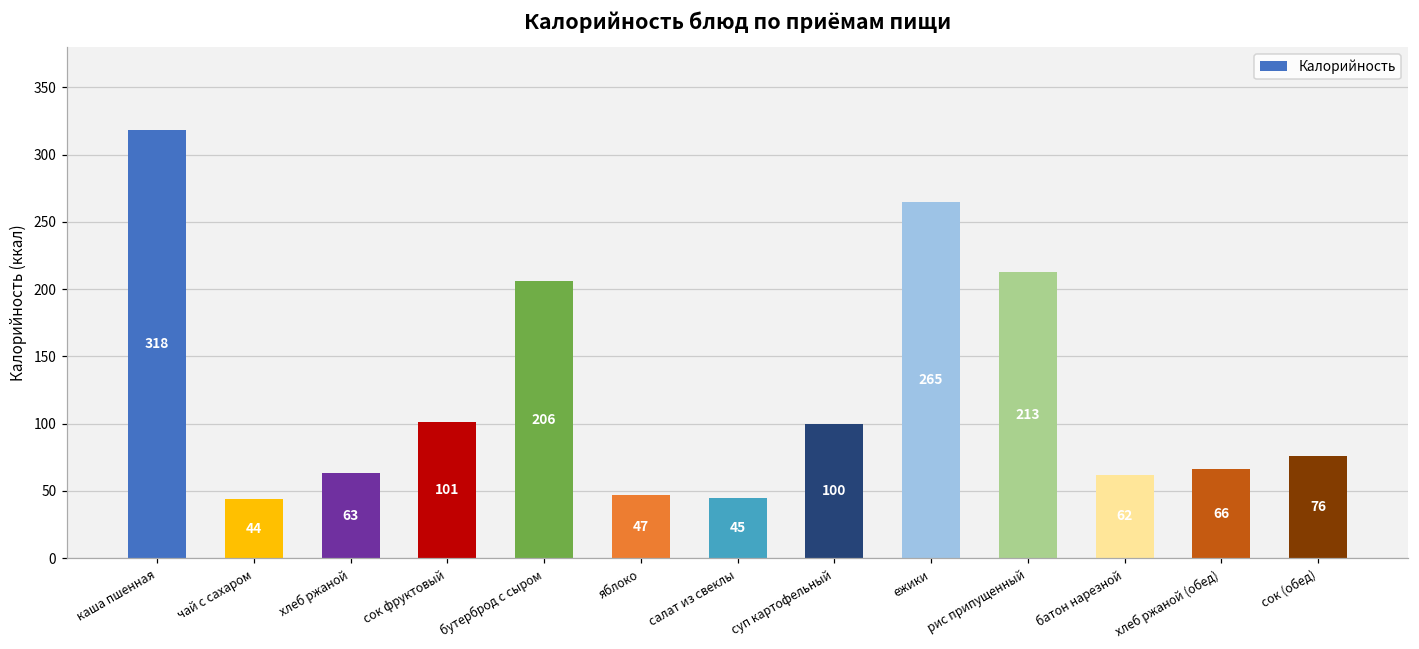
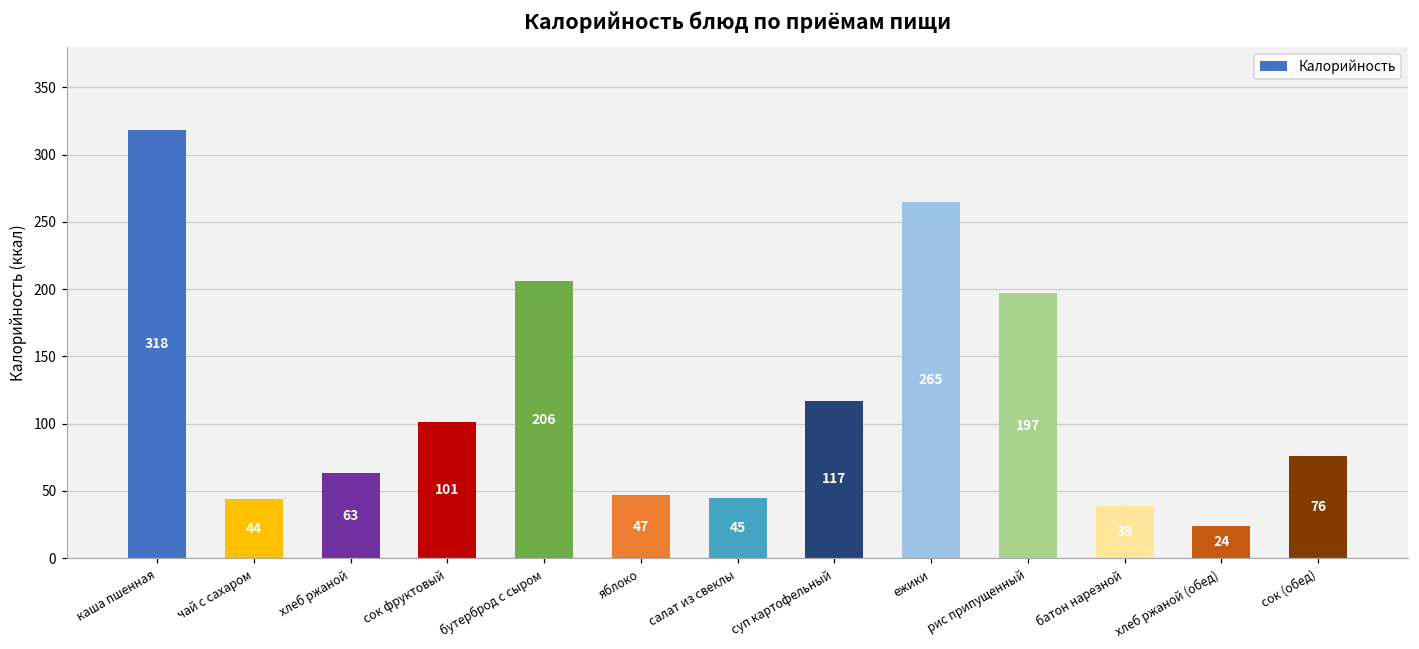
суп картофельный: 100 -> 117
рис припущенный: 213 -> 197
батон нарезной: 62 -> 39
хлеб ржаной (обед): 66 -> 24
